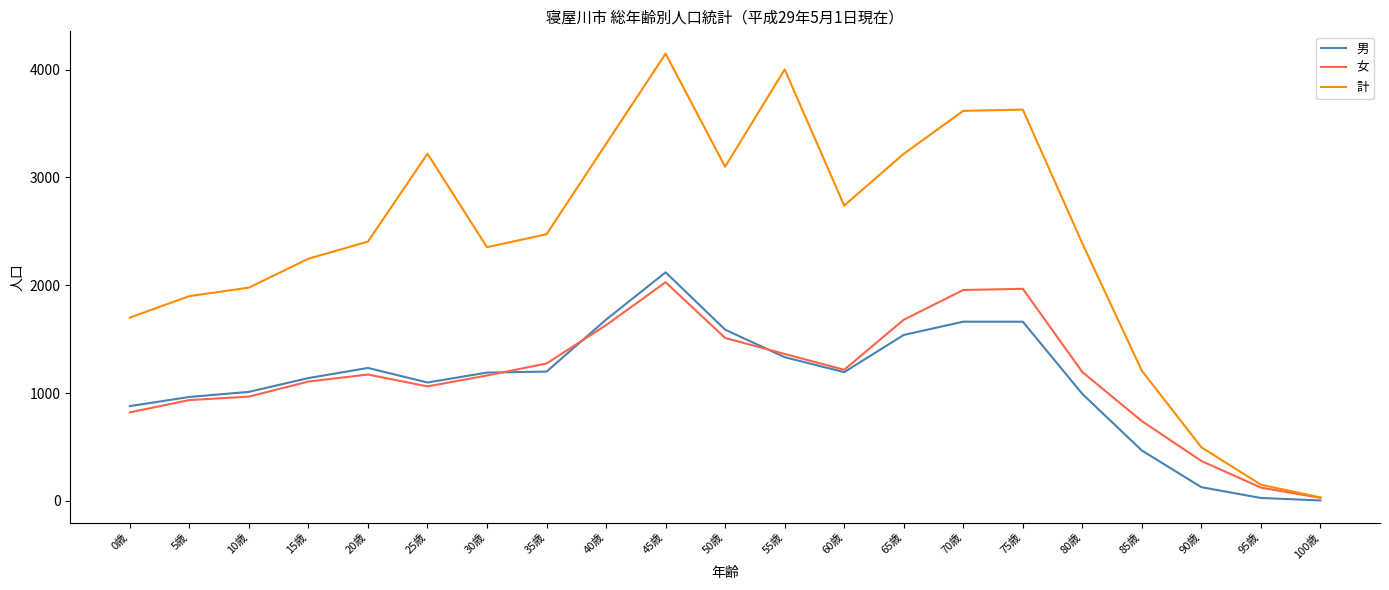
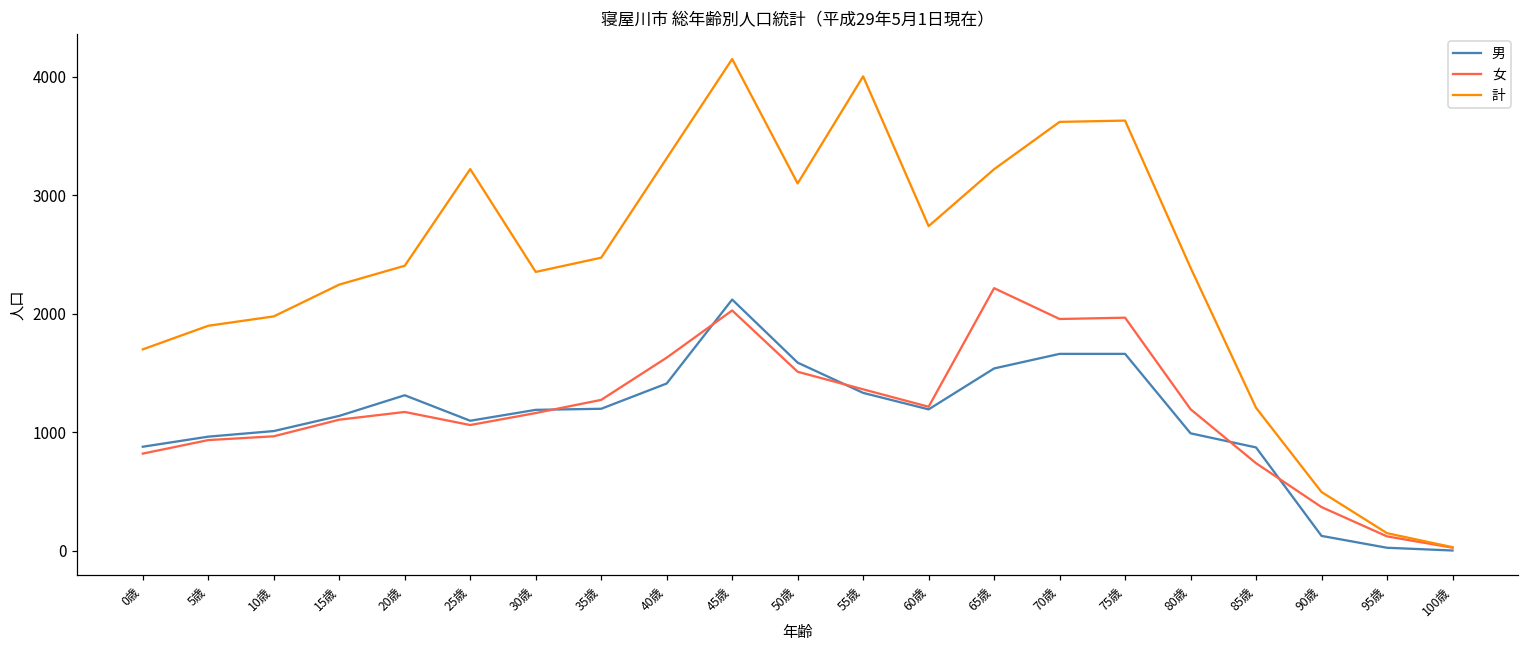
男, 20歳: 1230 -> 1310
男, 40歳: 1680 -> 1410
女, 65歳: 1680 -> 2220
男, 85歳: 470 -> 870
